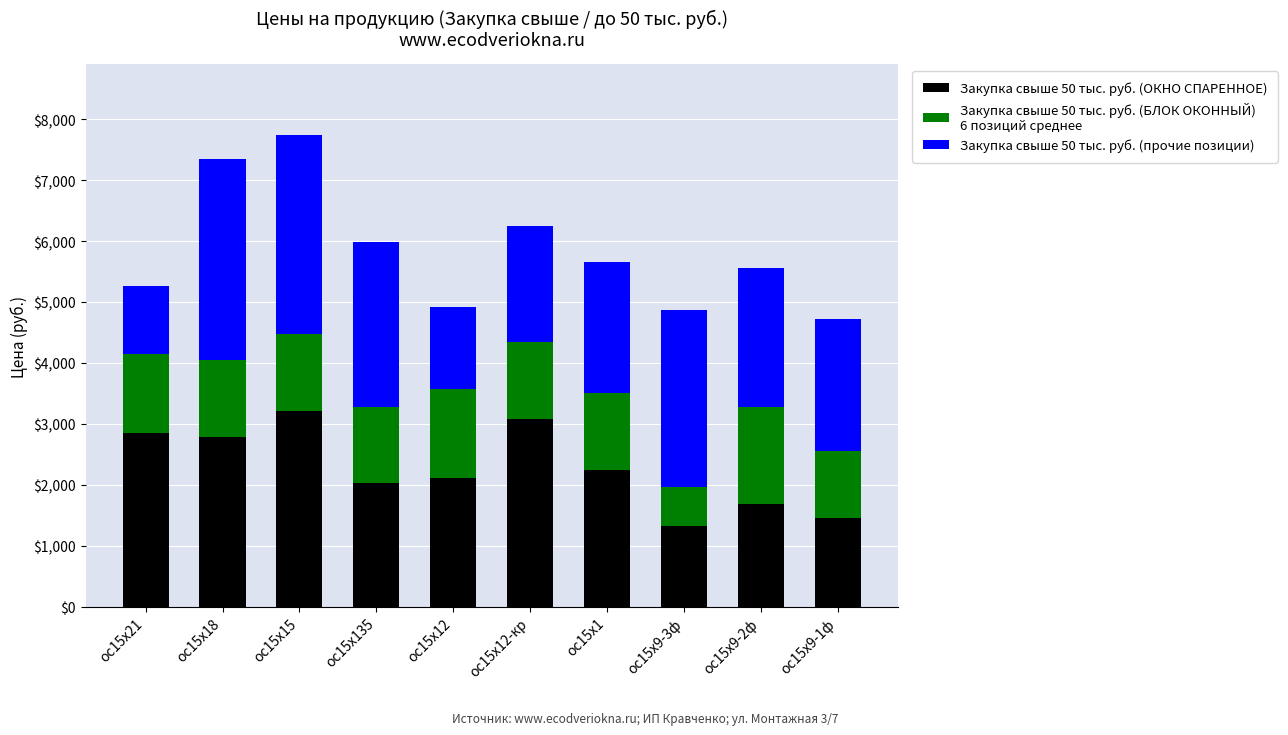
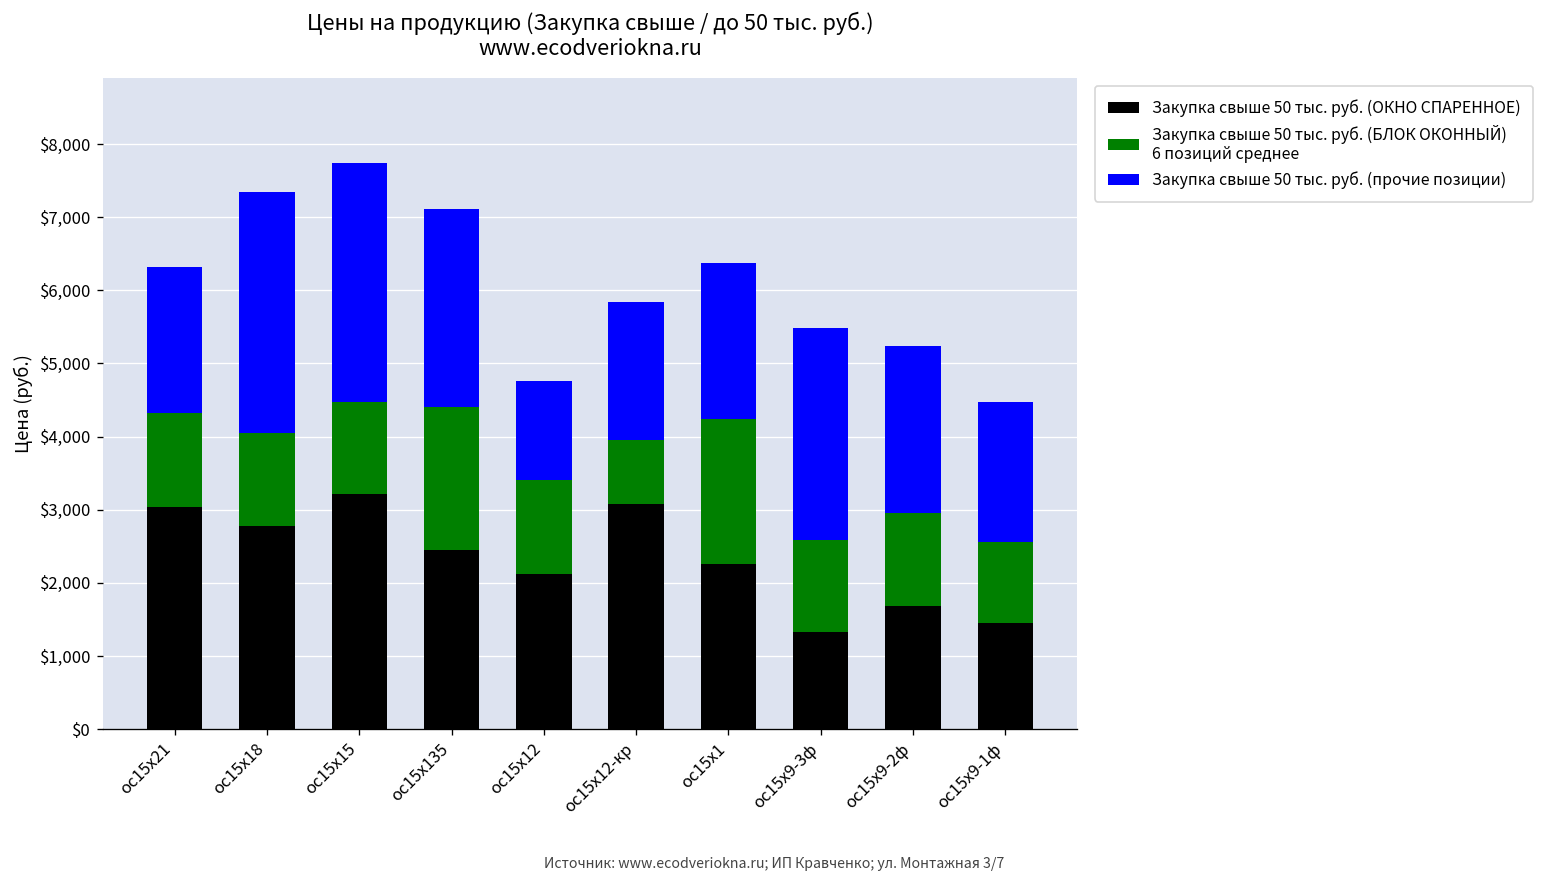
Закупка свыше 50 тыс. руб. (ОКНО СПАРЕННОЕ), ос15х21: $2,900 -> $3,000
Закупка свыше 50 тыс. руб. (прочие позиции), ос15х21: $1,100 -> $2,000
Закупка свыше 50 тыс. руб. (ОКНО СПАРЕННОЕ), ос15х135: $2,000 -> $2,500
Закупка свыше 50 тыс. руб. (БЛОК ОКОННЫЙ) 6 позиций среднее, ос15х135: $1,300 -> $2,000
Закупка свыше 50 тыс. руб. (БЛОК ОКОННЫЙ) 6 позиций среднее, ос15х12: $1,500 -> $1,300
Закупка свыше 50 тыс. руб. (БЛОК ОКОННЫЙ) 6 позиций среднее, ос15х12-кр: $1,300 -> $900
Закупка свыше 50 тыс. руб. (БЛОК ОКОННЫЙ) 6 позиций среднее, ос15х1: $1,300 -> $2,000
Закупка свыше 50 тыс. руб. (БЛОК ОКОННЫЙ) 6 позиций среднее, ос15х9-3ф: $600 -> $1,300
Закупка свыше 50 тыс. руб. (БЛОК ОКОННЫЙ) 6 позиций среднее, ос15х9-2ф: $1,600 -> $1,300
Закупка свыше 50 тыс. руб. (прочие позиции), ос15х9-1ф: $2,200 -> $1,900
